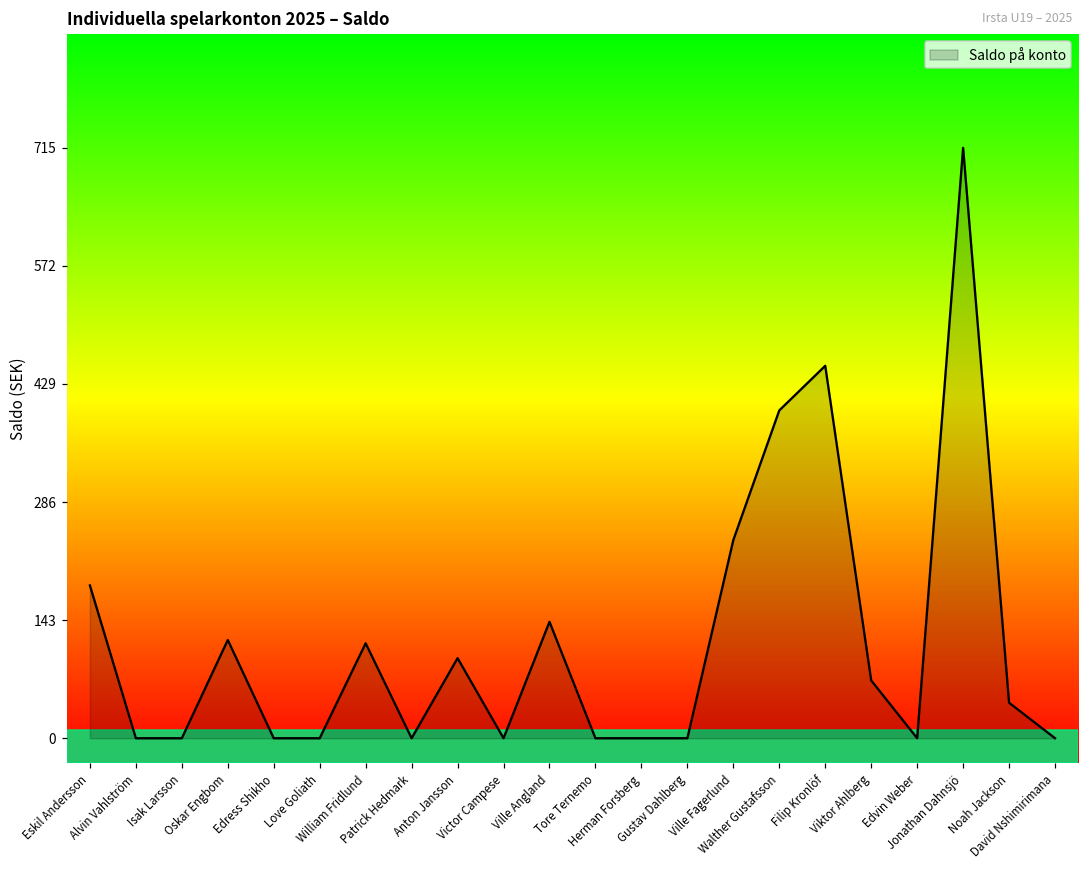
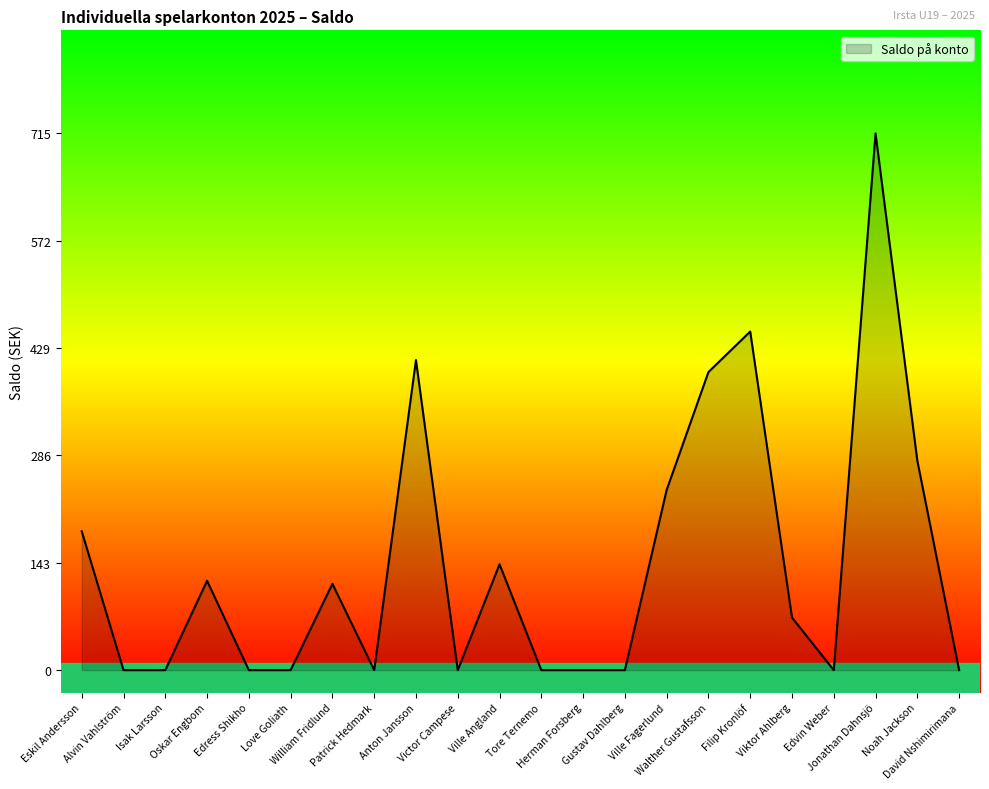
Anton Jansson: 100 -> 410
Noah Jackson: 40 -> 280
